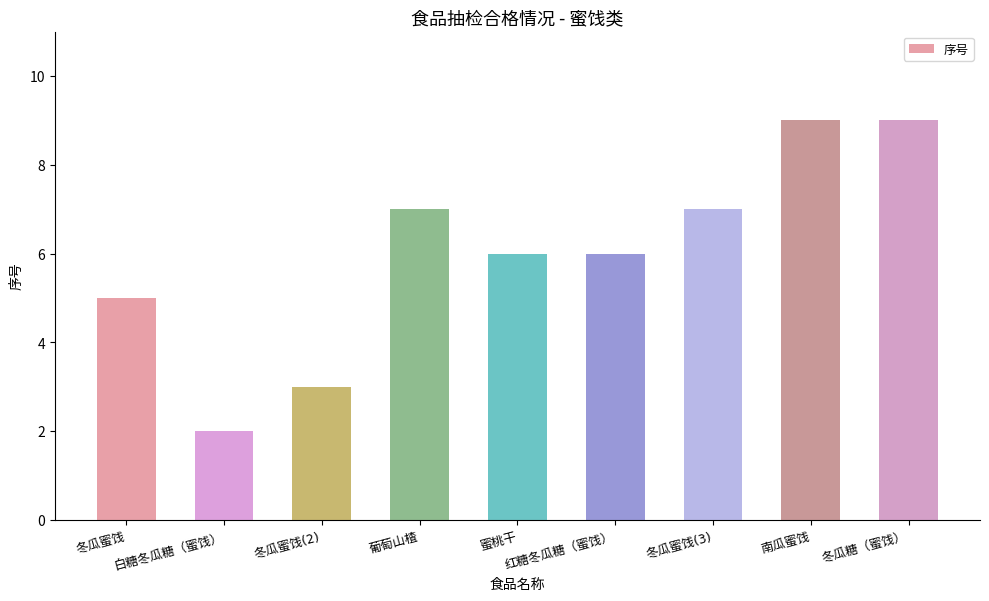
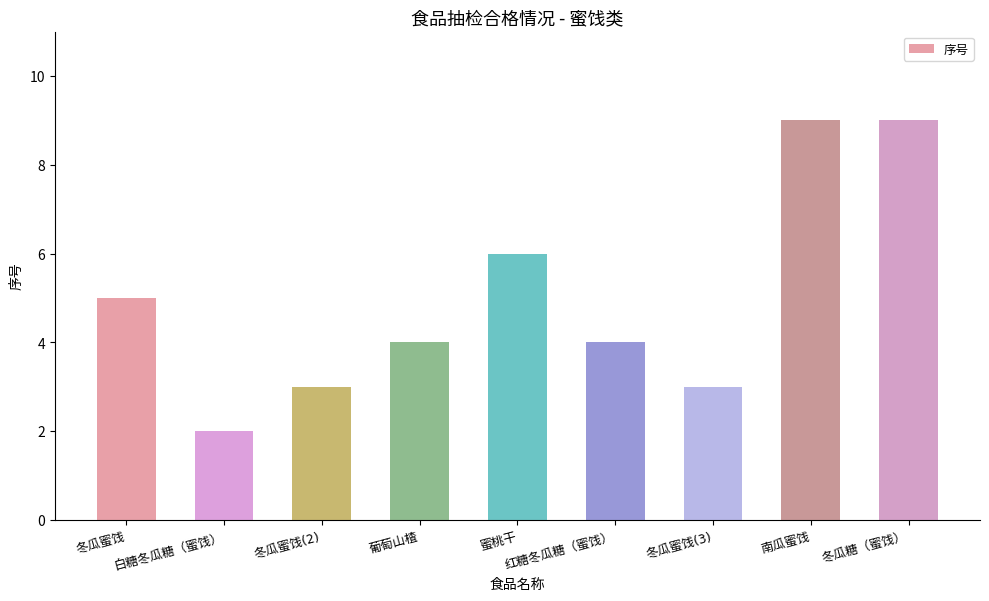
葡萄山楂: 7 -> 4
红糖冬瓜糖（蜜饯）: 6 -> 4
冬瓜蜜饯(3): 7 -> 3
